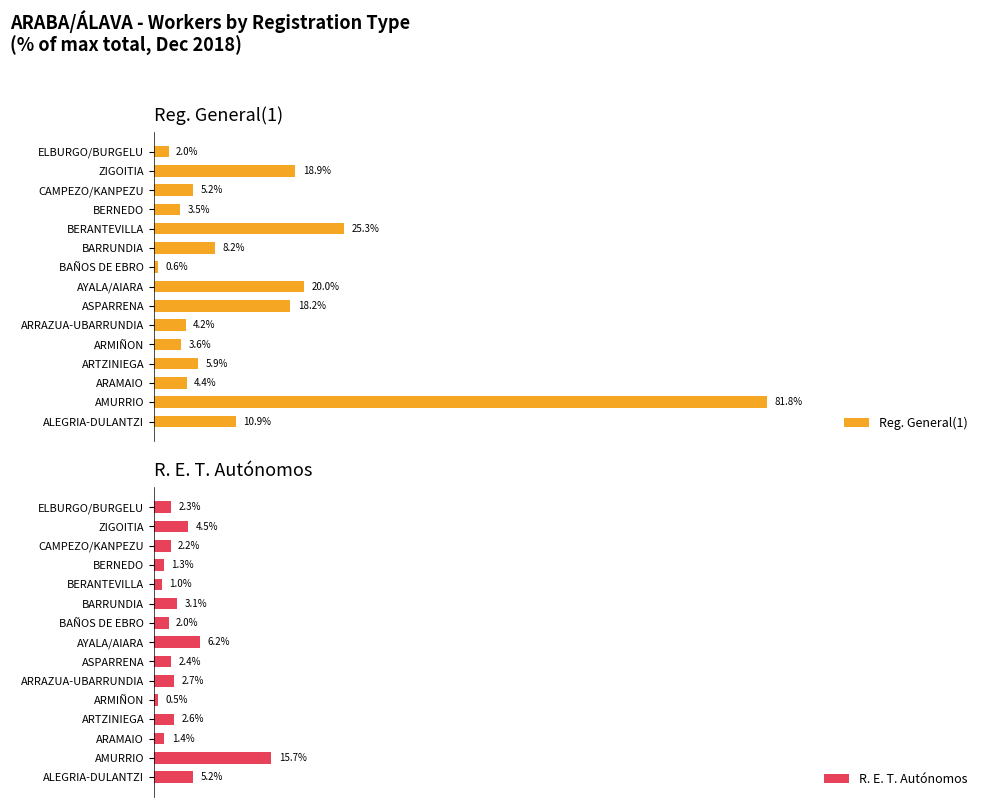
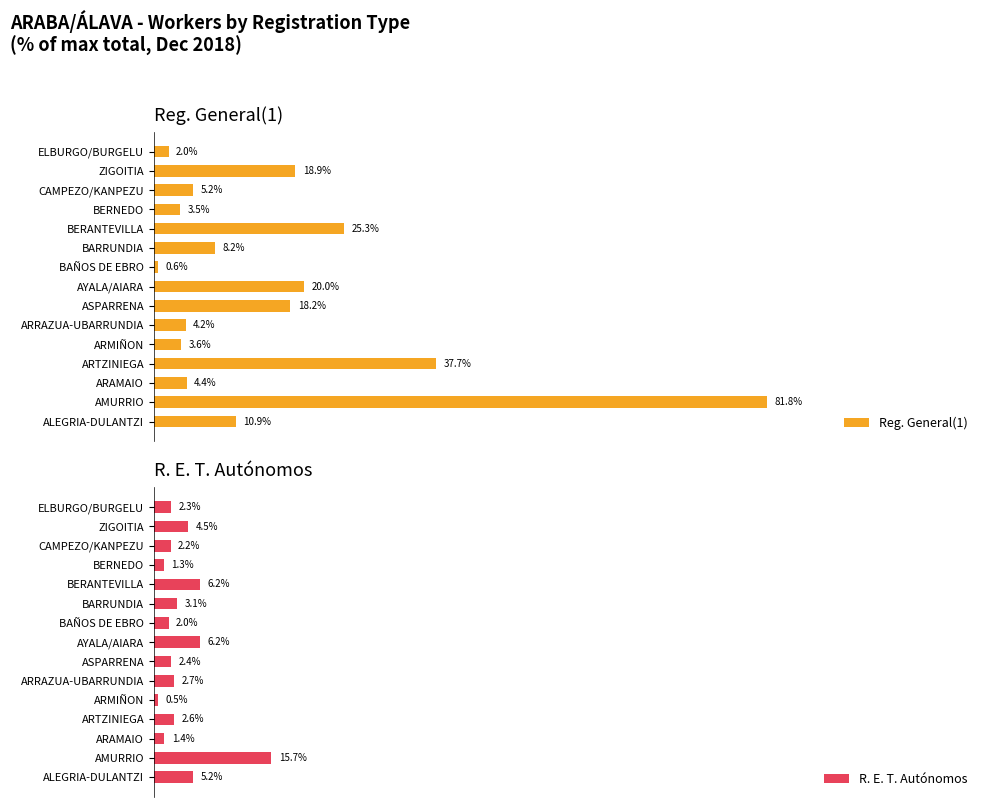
Reg. General(1), ARTZINIEGA: 5.9% -> 37.7%
R. E. T. Autónomos, BERANTEVILLA: 1.0% -> 6.2%
